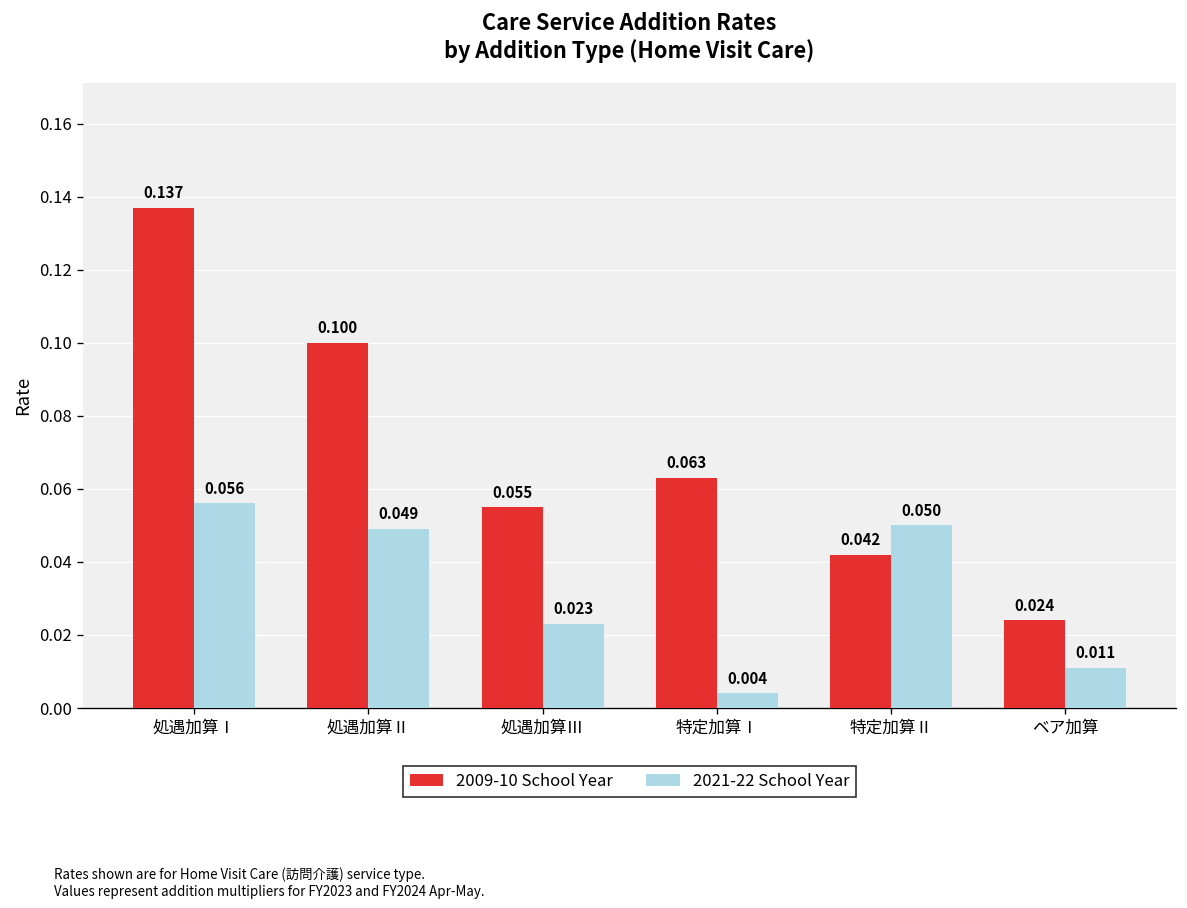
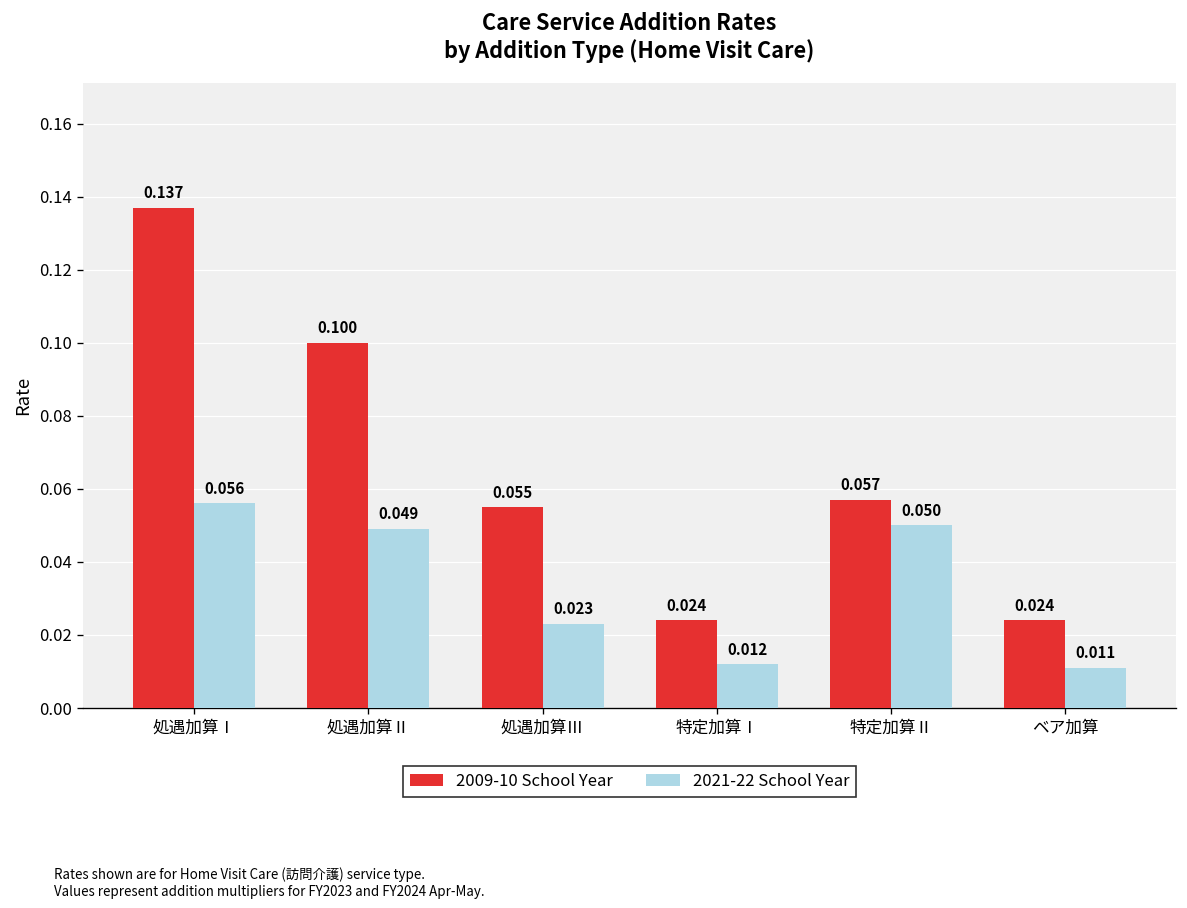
2009-10 School Year, 特定加算Ⅰ: 0.063 -> 0.024
2021-22 School Year, 特定加算Ⅰ: 0.004 -> 0.012
2009-10 School Year, 特定加算Ⅱ: 0.042 -> 0.057
